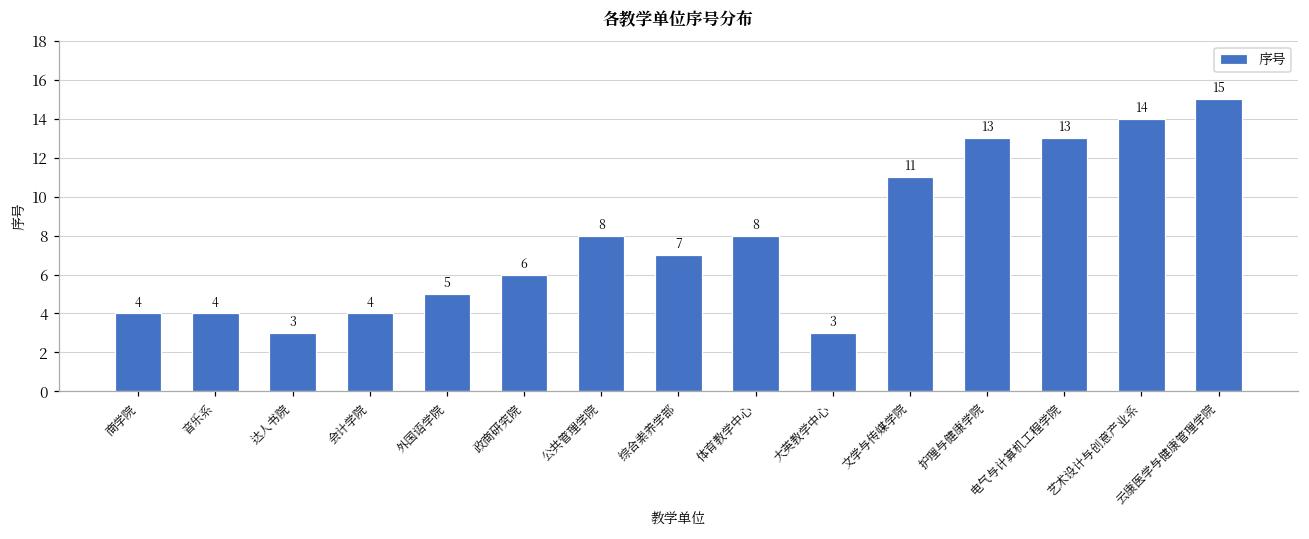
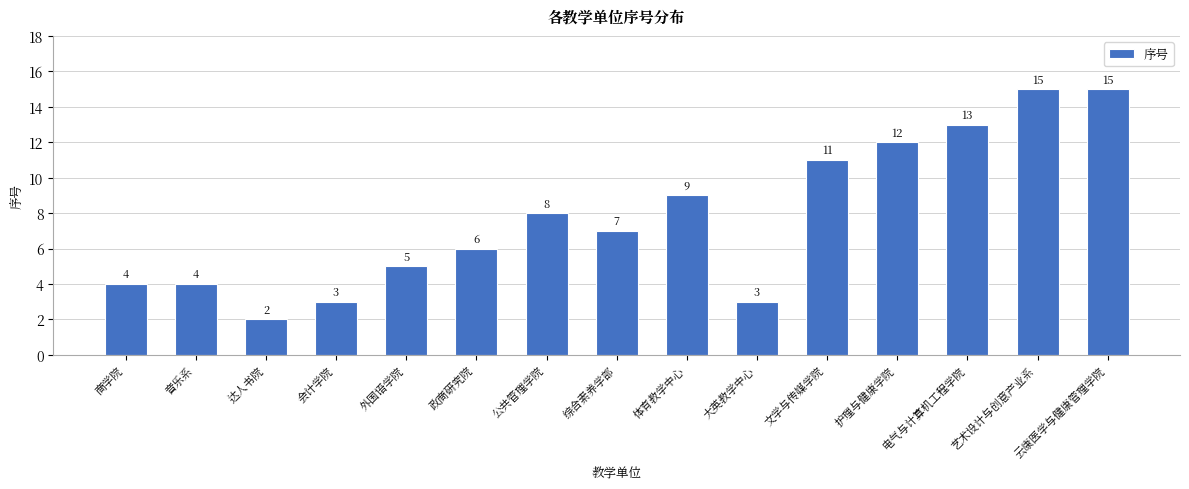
达人书院: 3 -> 2
会计学院: 4 -> 3
体育教学中心: 8 -> 9
护理与健康学院: 13 -> 12
艺术设计与创意产业系: 14 -> 15
